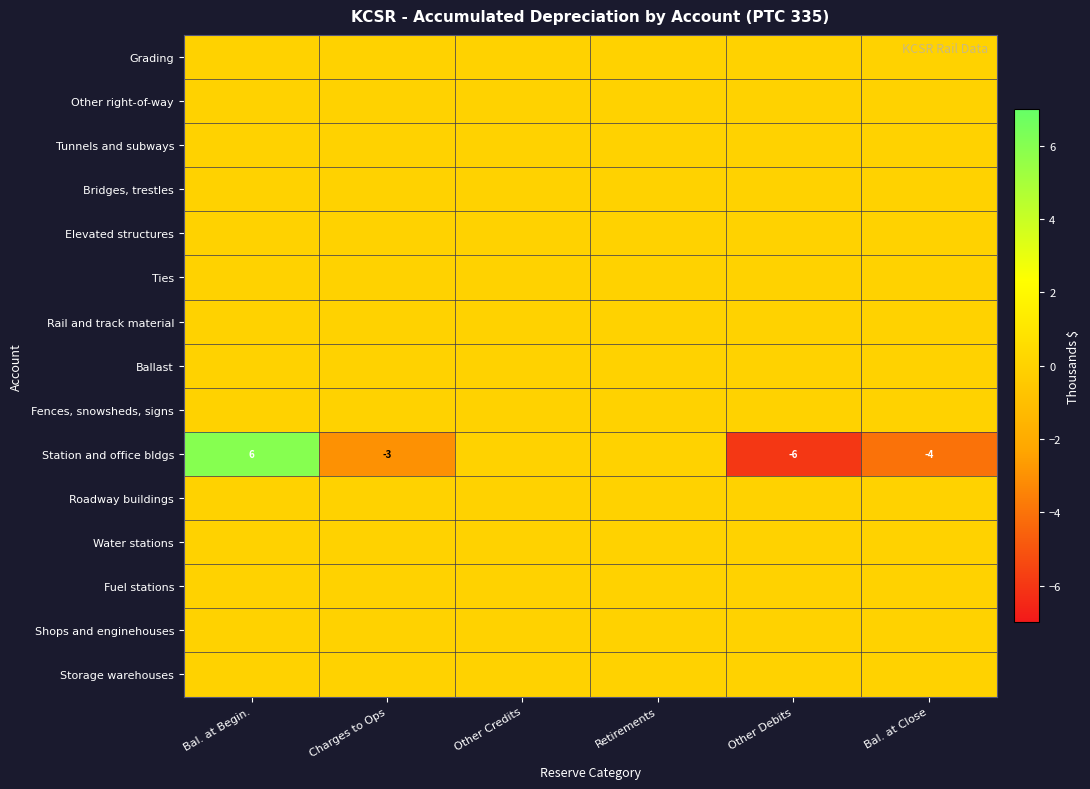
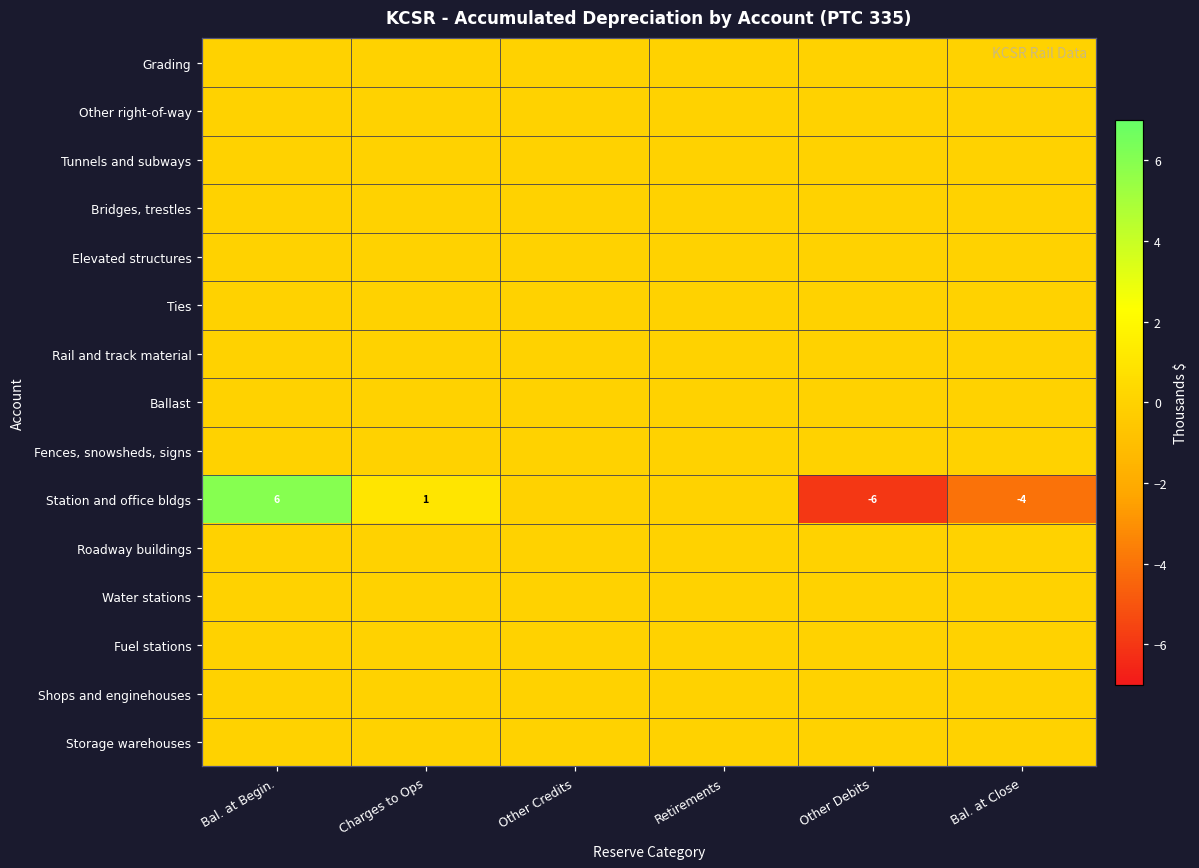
Station and office bldgs, Charges to Ops: -3 -> 1
